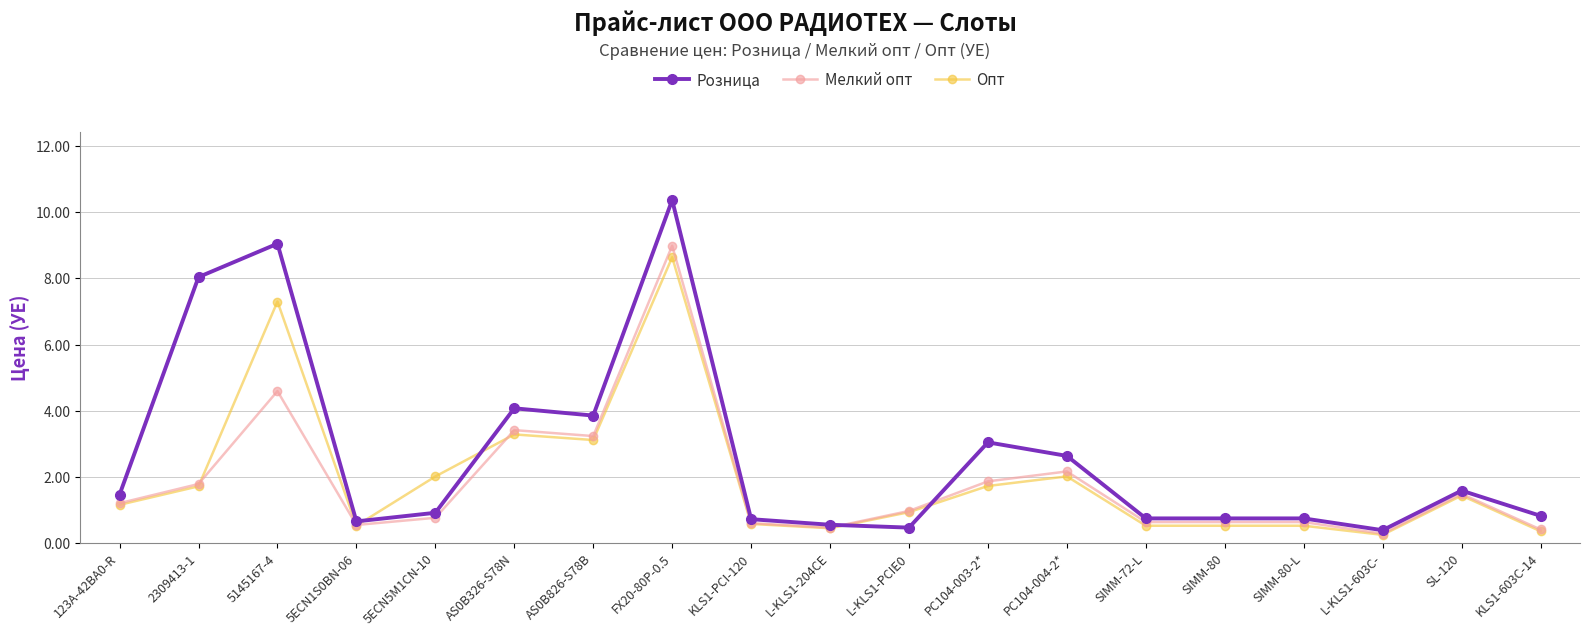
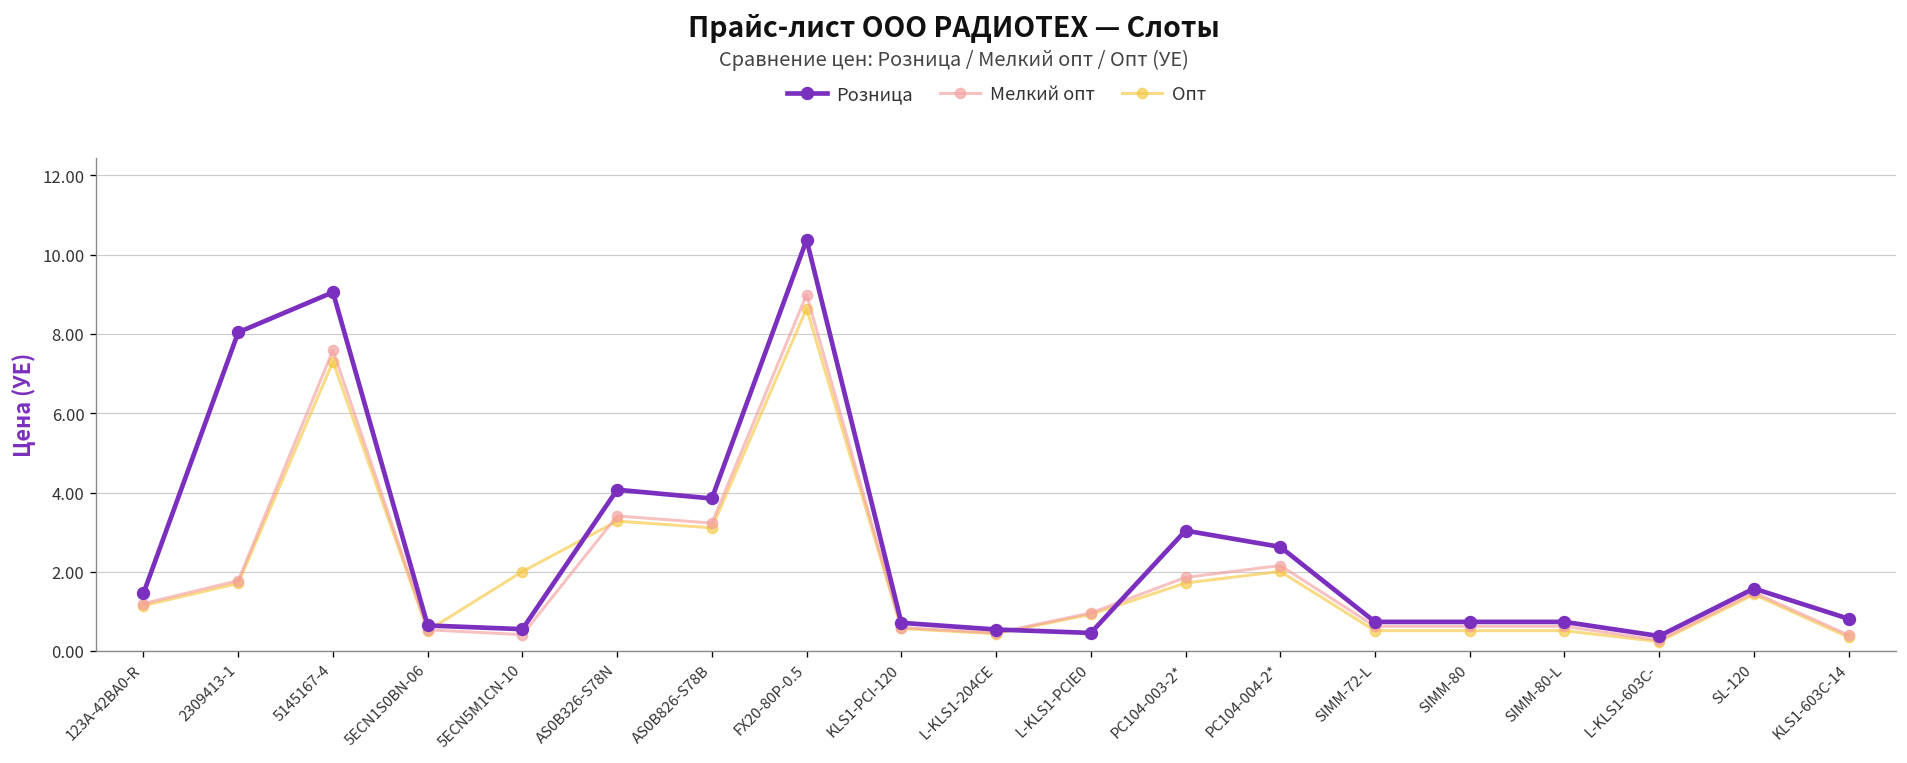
Мелкий опт, 5145167-4: 4.6 -> 7.6
Розница, 5ECN5M1CN-10: 0.9 -> 0.6
Мелкий опт, 5ECN5M1CN-10: 0.8 -> 0.4
